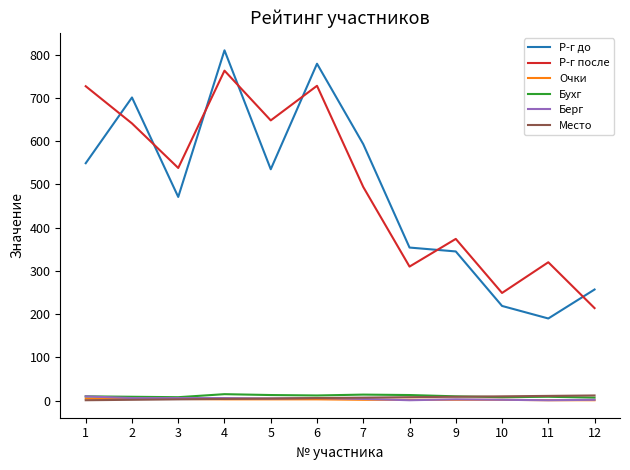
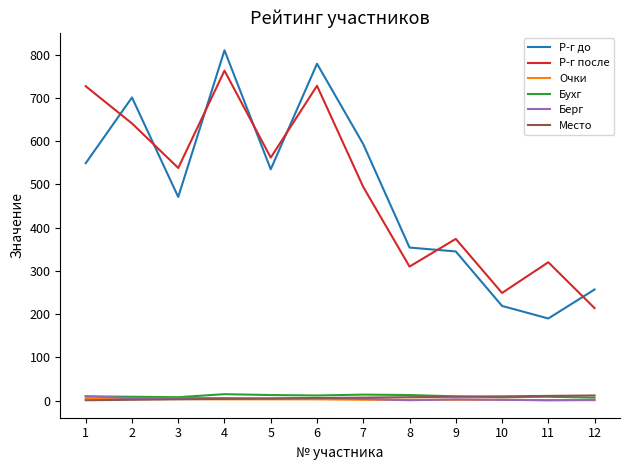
Р-г после, 5: 650 -> 560
